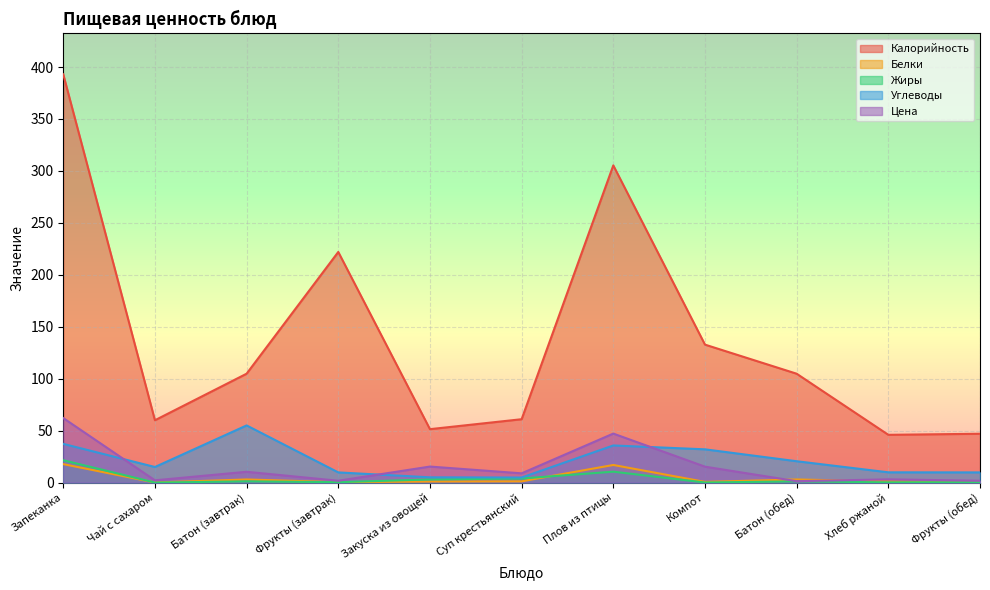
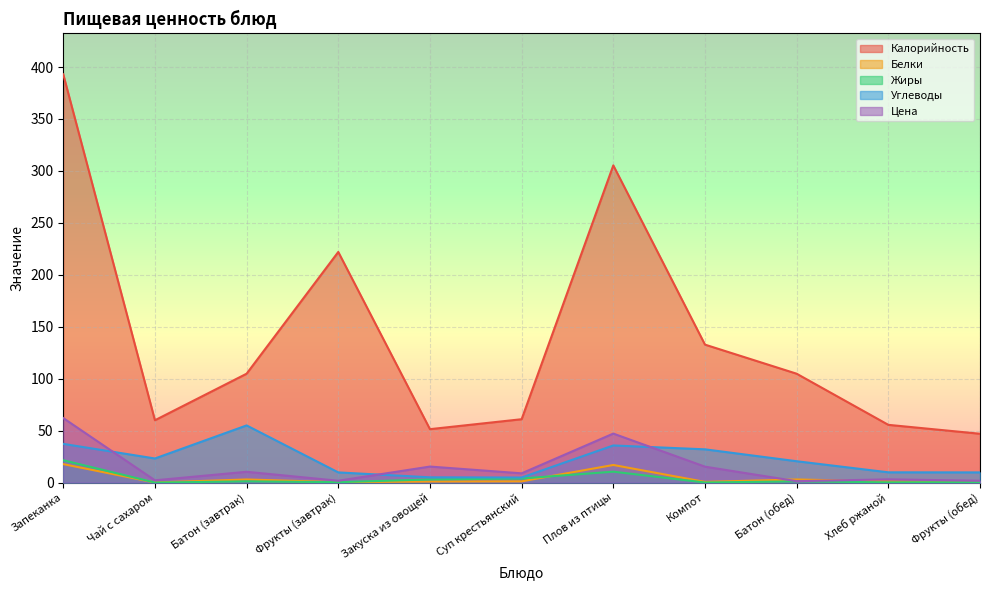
Углеводы, Чай с сахаром: 15 -> 23
Калорийность, Хлеб ржаной: 46 -> 56
